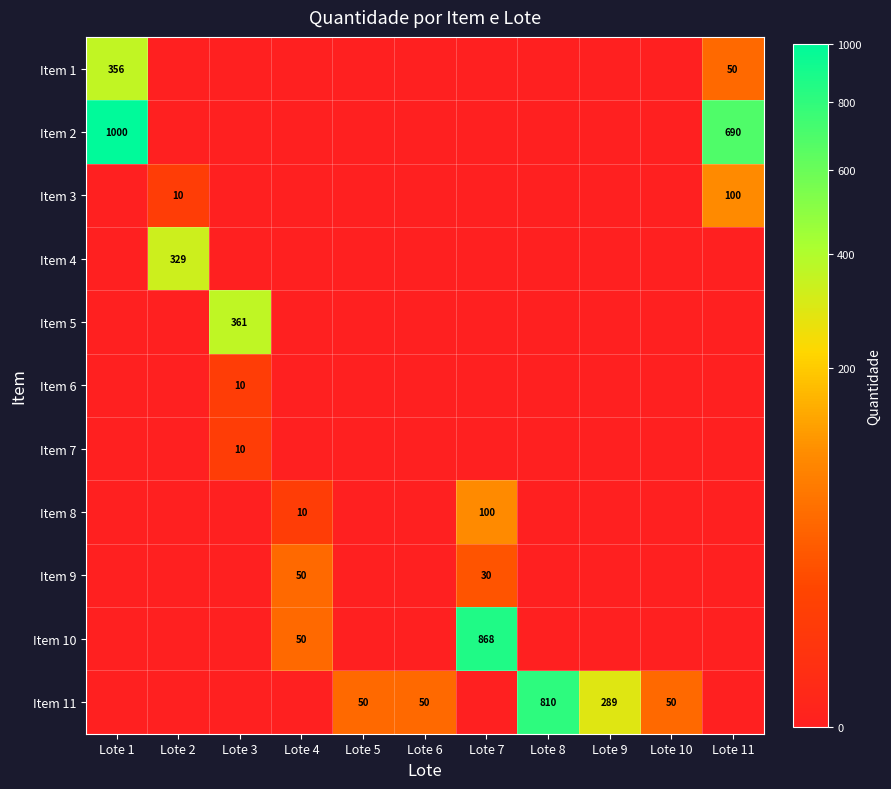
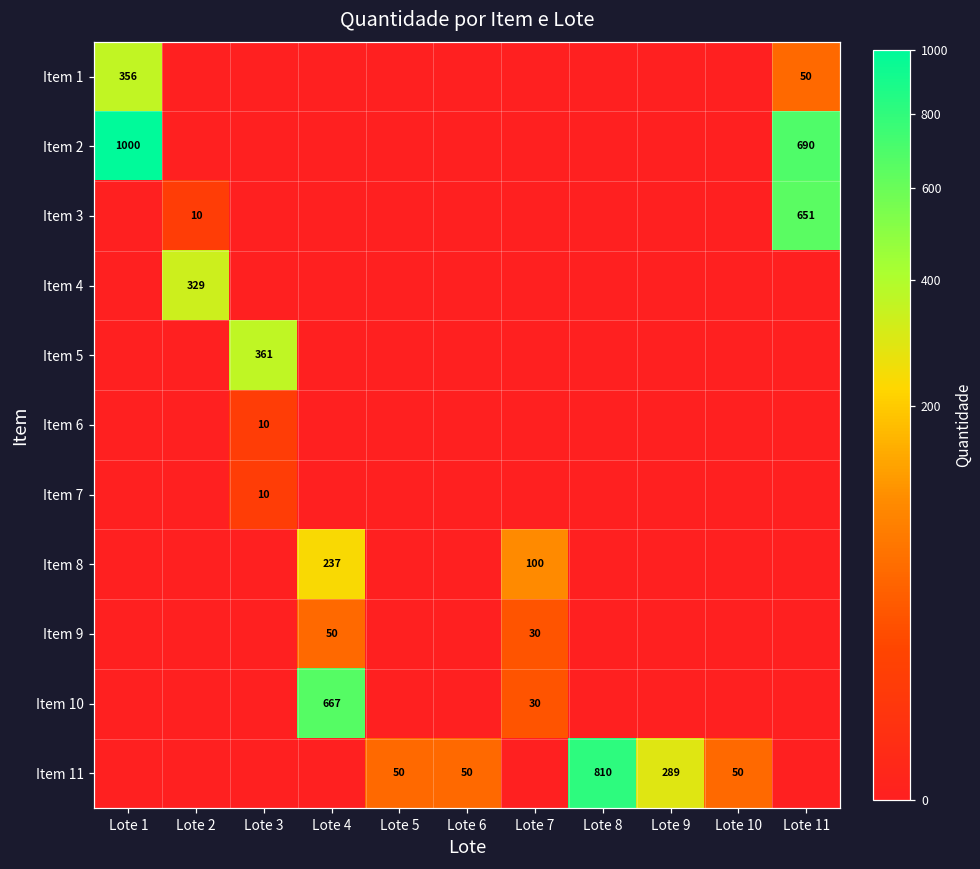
Item 3, Lote 11: 100 -> 651
Item 8, Lote 4: 10 -> 237
Item 10, Lote 4: 50 -> 667
Item 10, Lote 7: 868 -> 30
